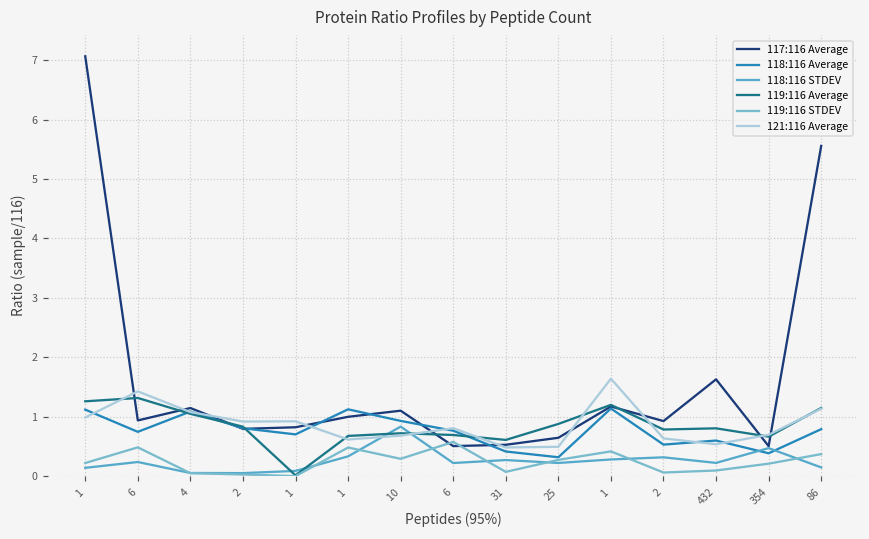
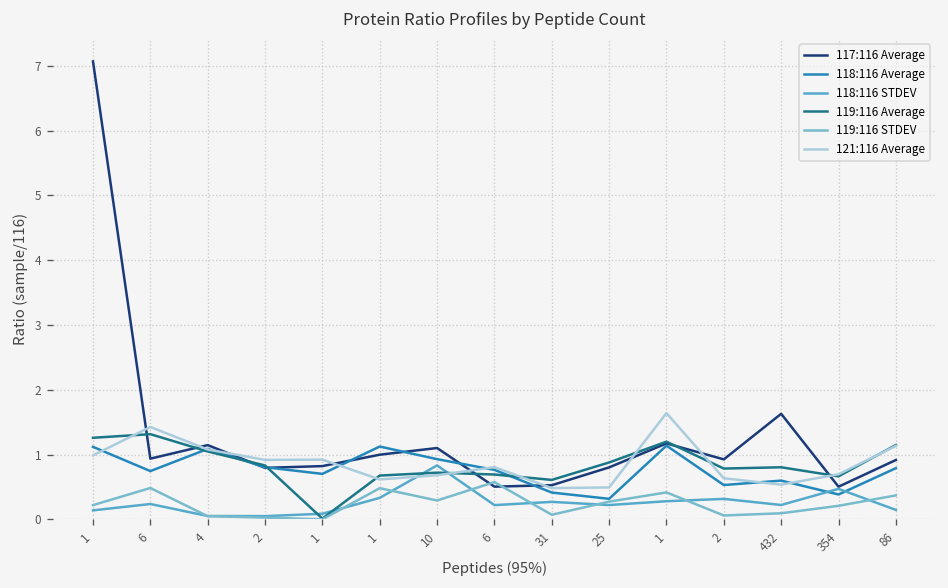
117:116 Average, 25: 0.6 -> 0.8
117:116 Average, 86: 5.6 -> 0.9
